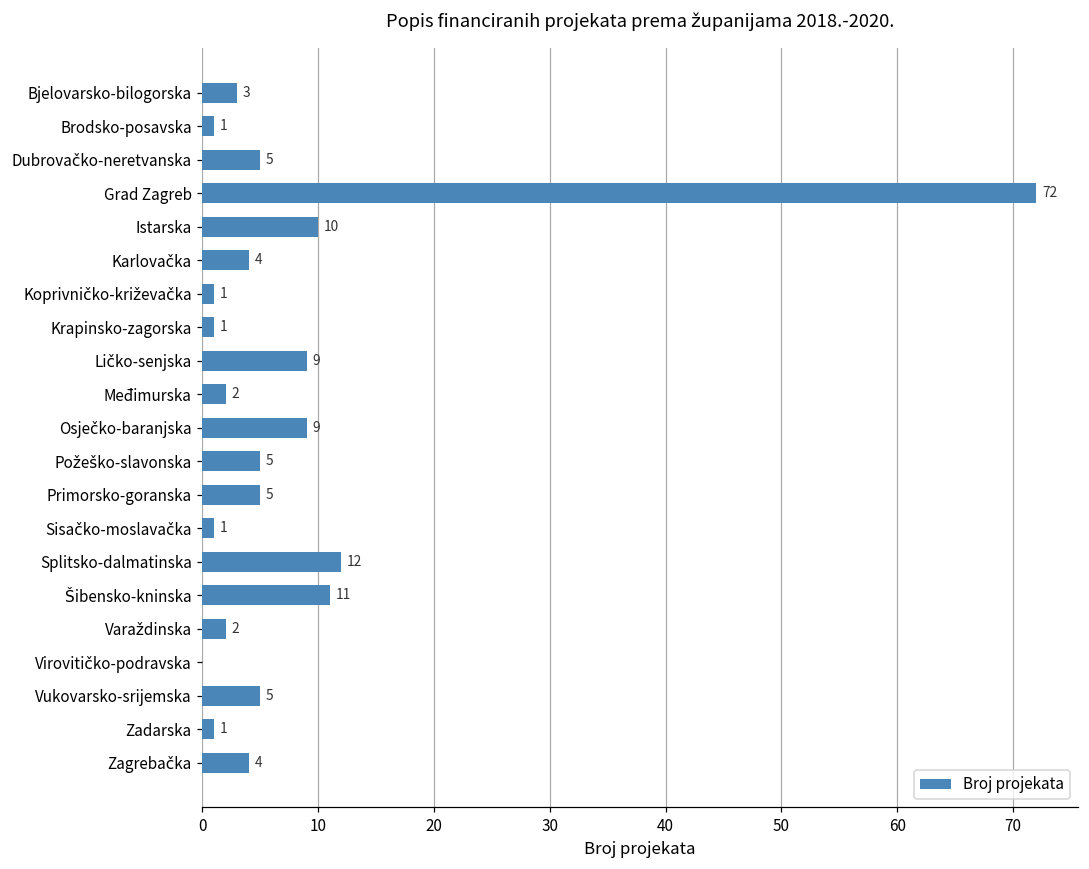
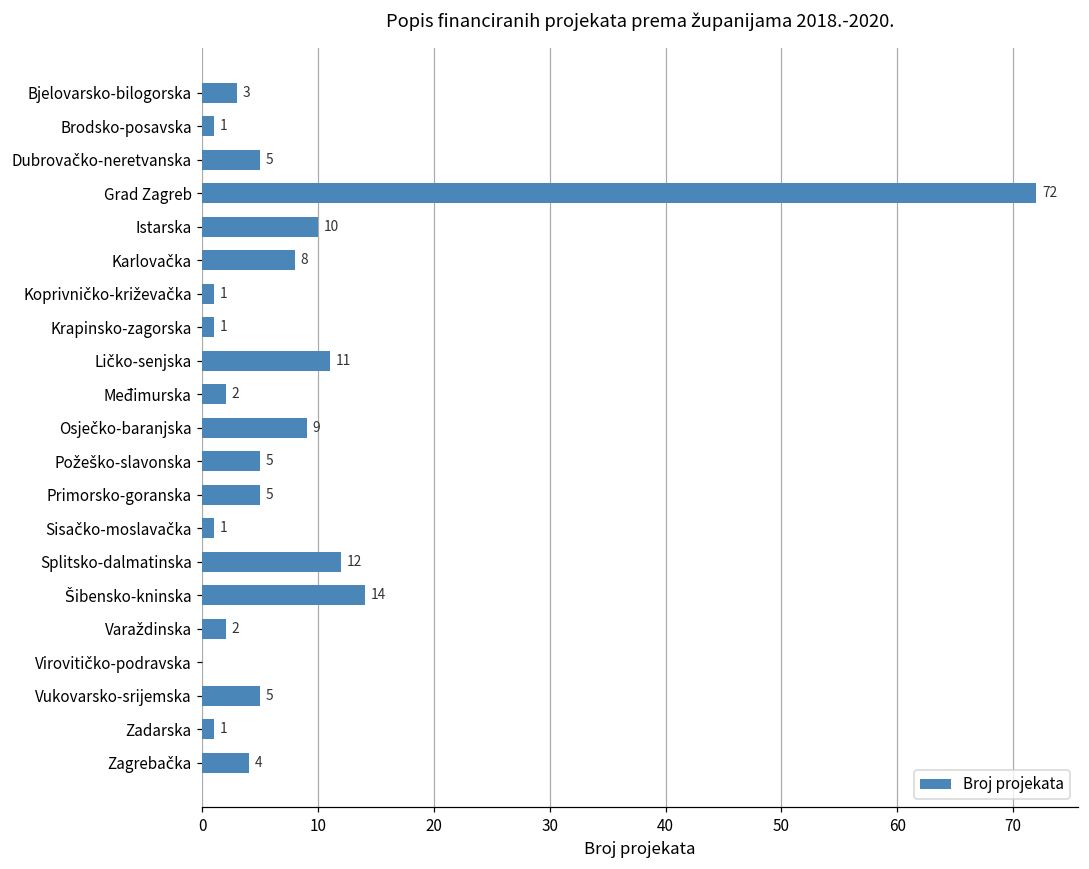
Karlovačka: 4 -> 8
Ličko-senjska: 9 -> 11
Šibensko-kninska: 11 -> 14
